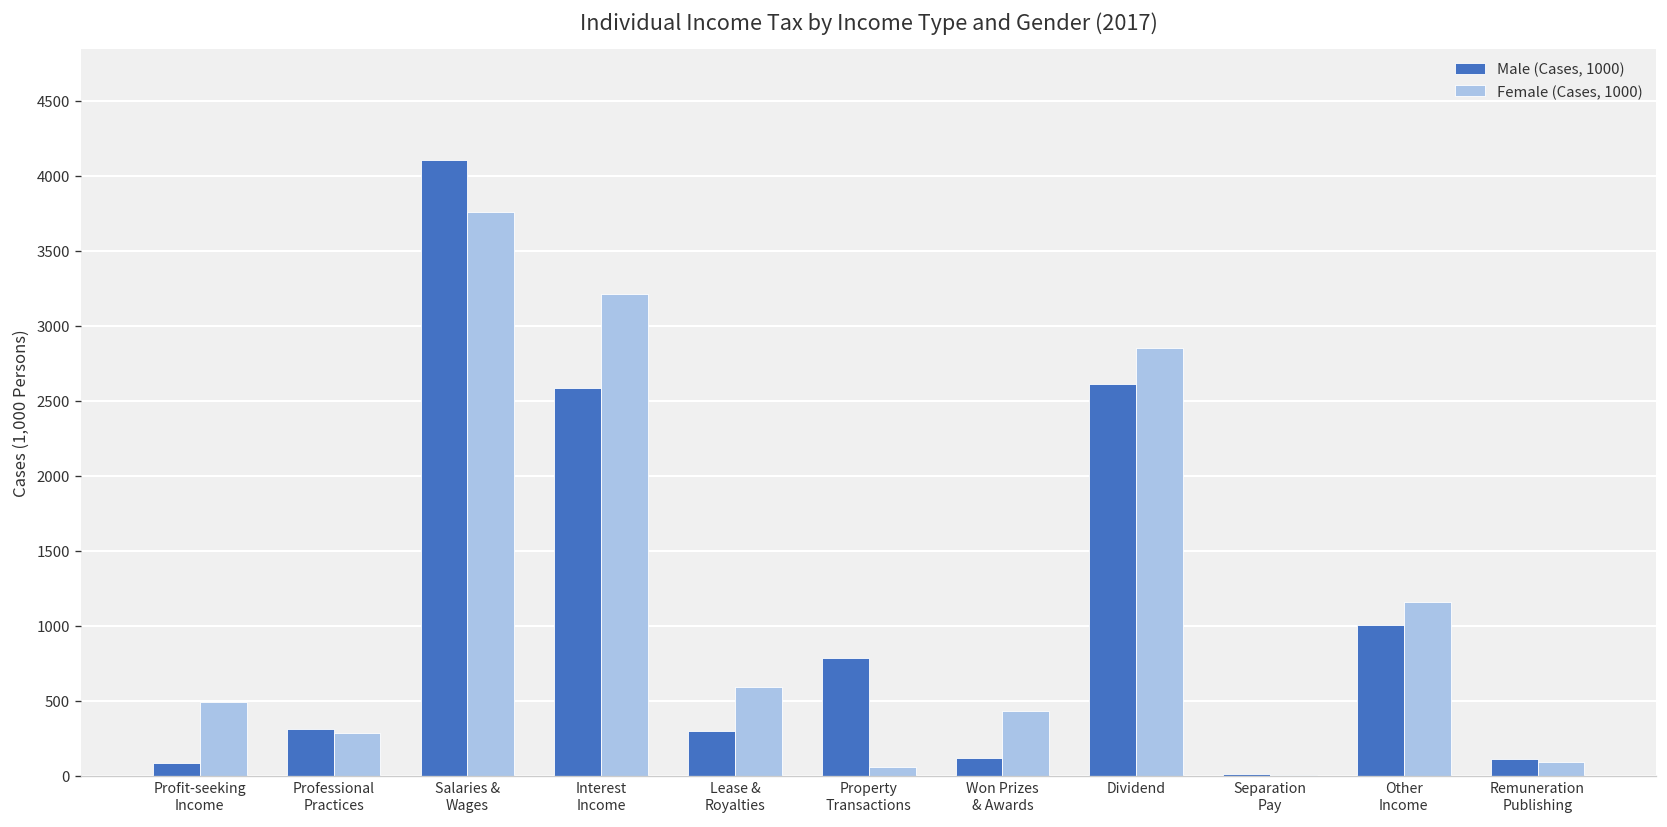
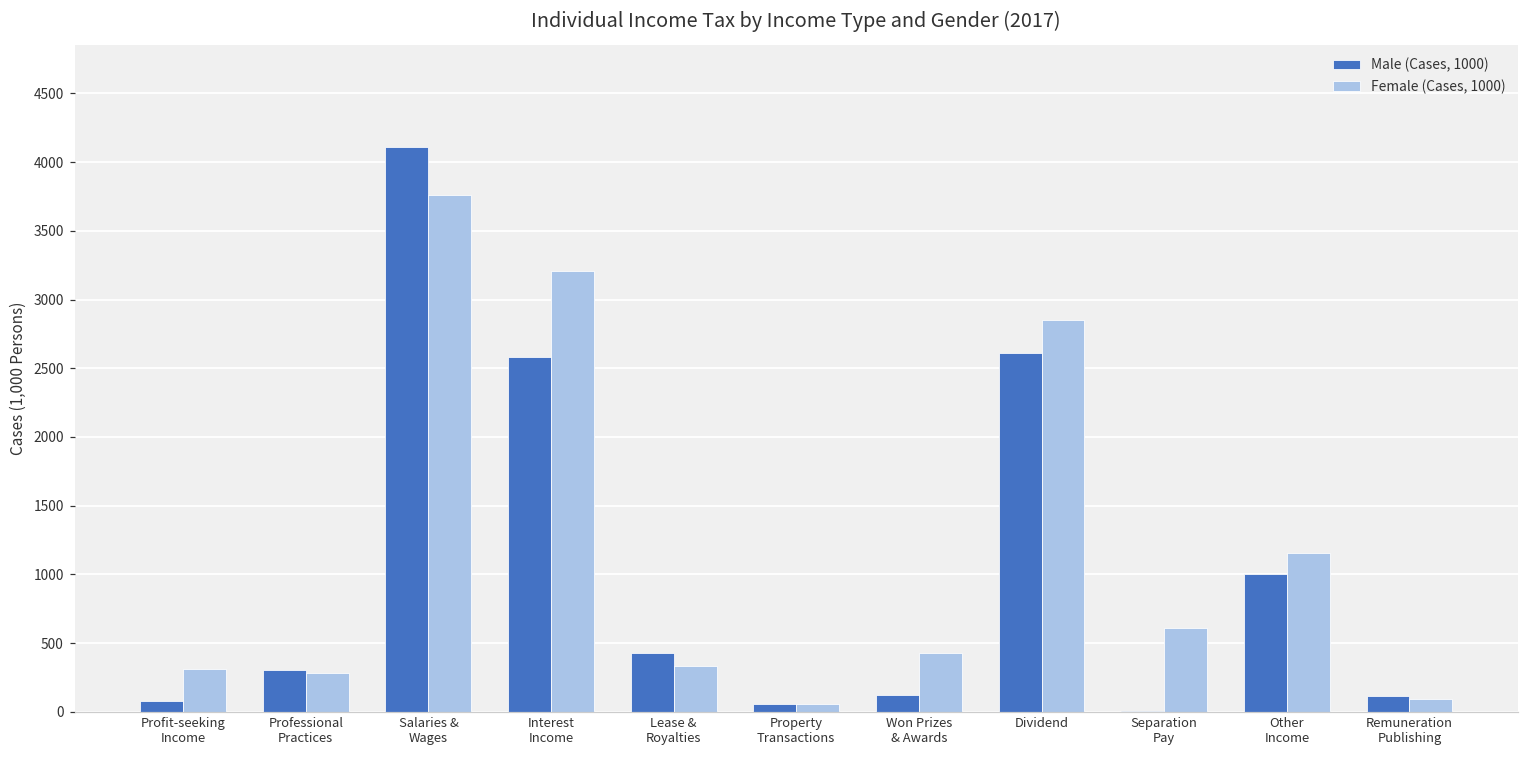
Female (Cases, 1000), Profit-seeking Income: 490 -> 310
Male (Cases, 1000), Lease & Royalties: 300 -> 430
Female (Cases, 1000), Lease & Royalties: 590 -> 330
Male (Cases, 1000), Property Transactions: 780 -> 60
Female (Cases, 1000), Separation Pay: 0 -> 610
